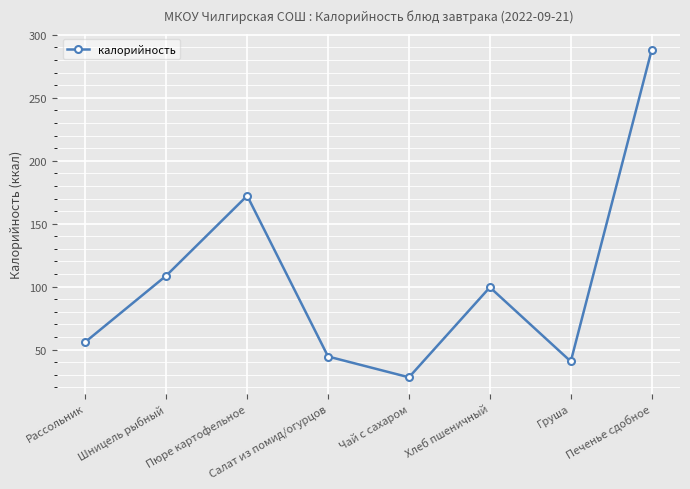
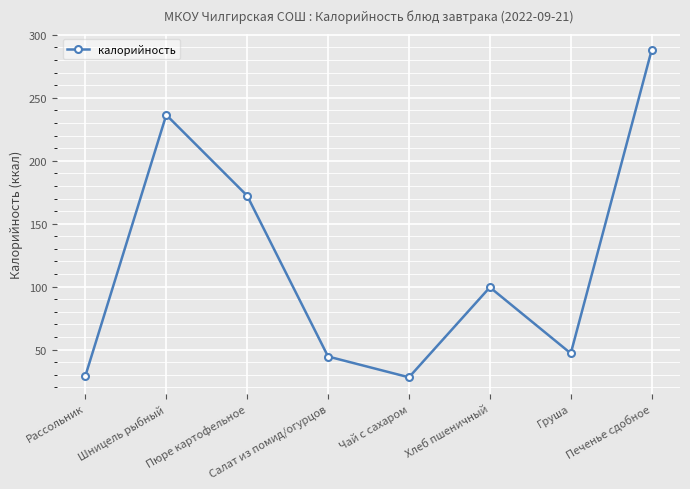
Рассольник: 56 -> 29
Шницель рыбный: 109 -> 236
Груша: 41 -> 47
